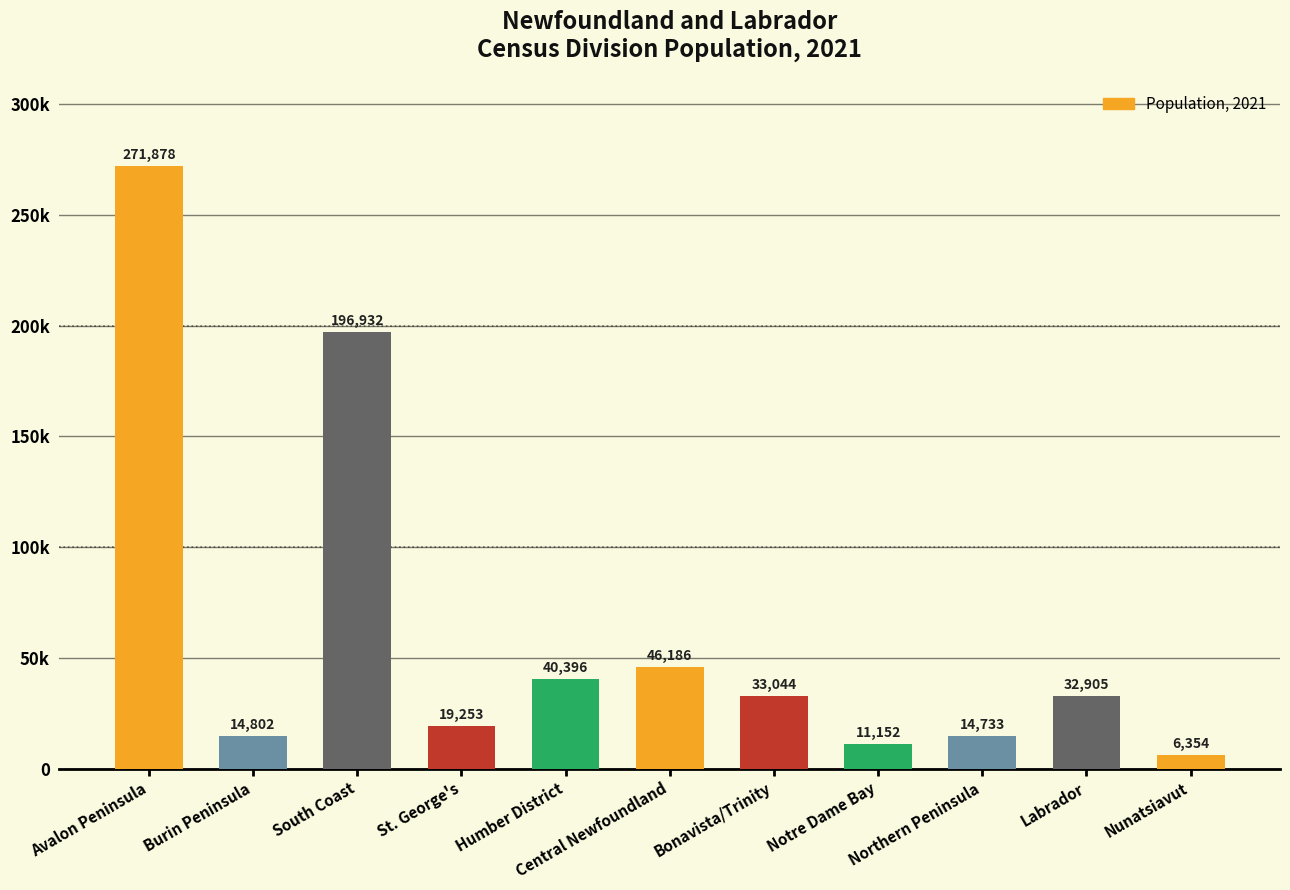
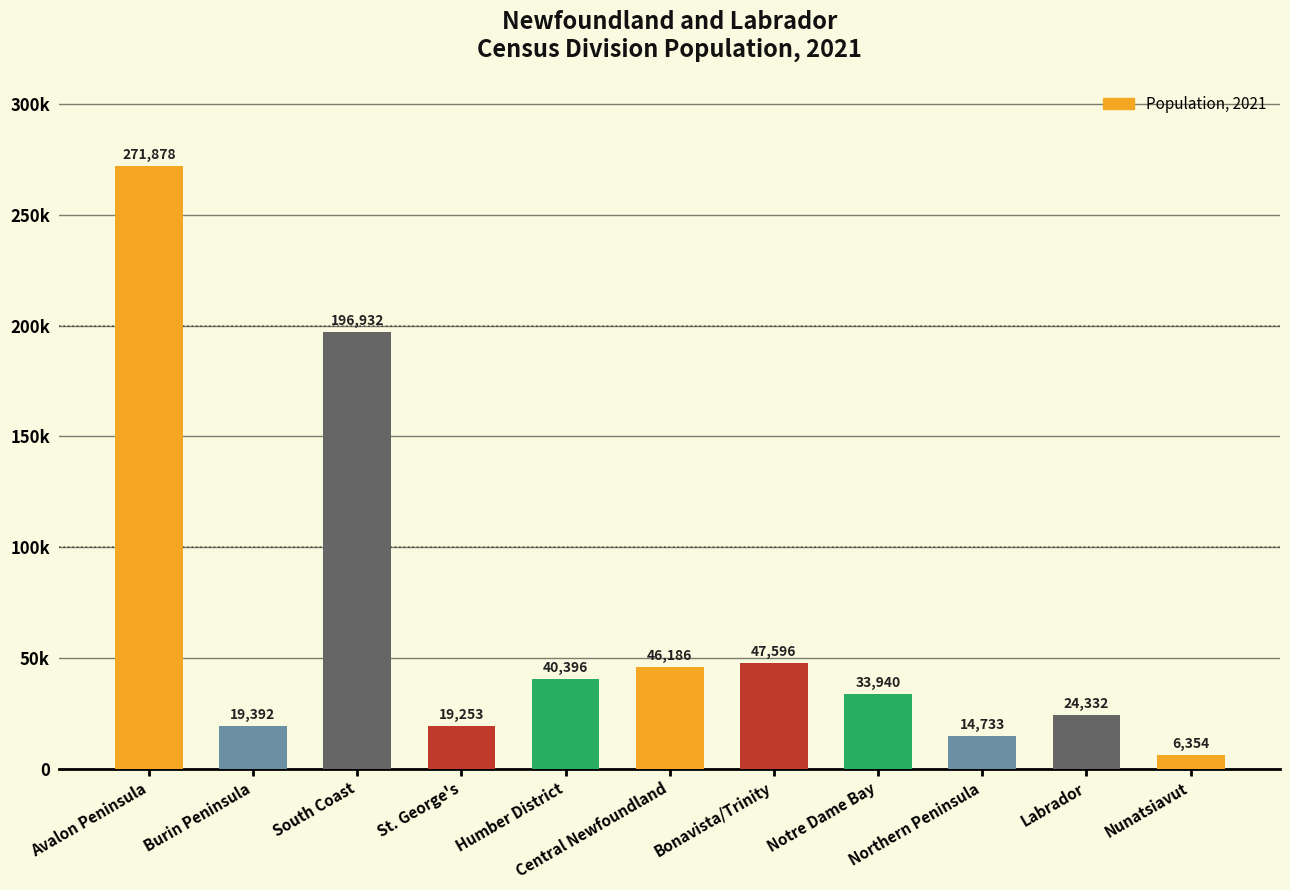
Burin Peninsula: 14,802 -> 19,392
Bonavista/Trinity: 33,044 -> 47,596
Notre Dame Bay: 11,152 -> 33,940
Labrador: 32,905 -> 24,332
